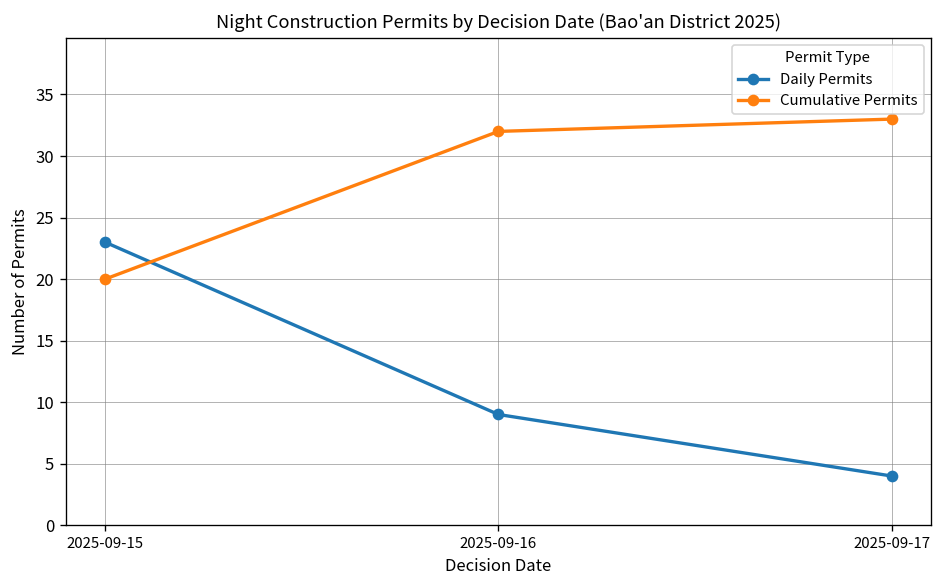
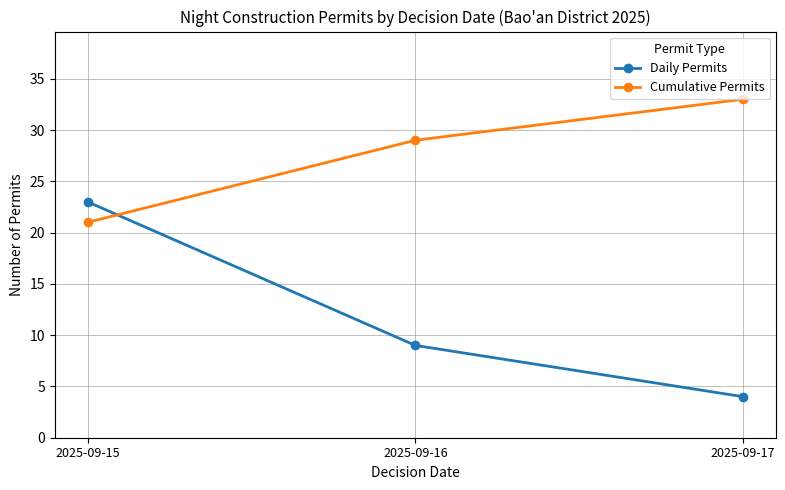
Cumulative Permits, 2025-09-15: 20 -> 21
Cumulative Permits, 2025-09-16: 32 -> 29
